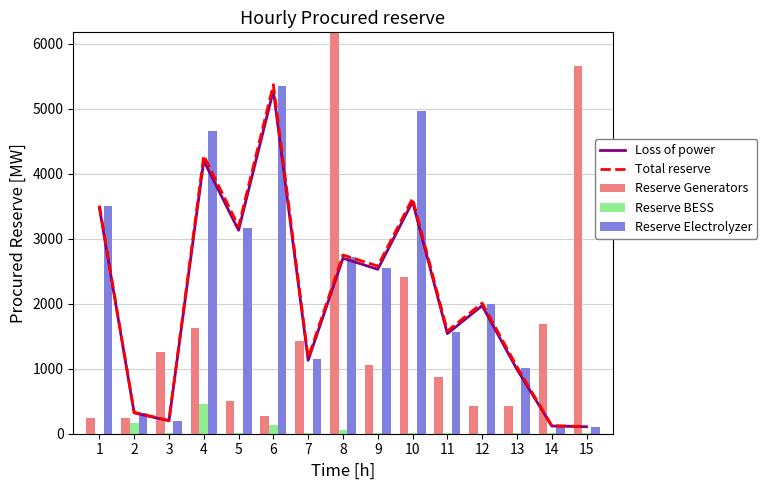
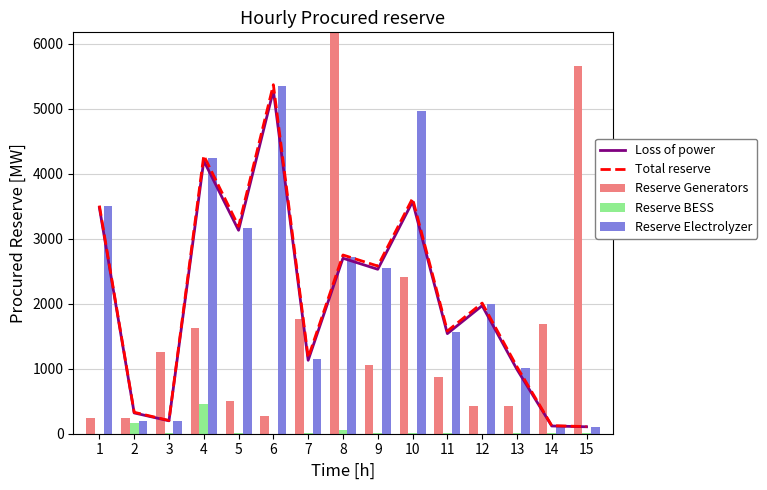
Reserve Electrolyzer, 2: 300 -> 200
Reserve Electrolyzer, 4: 4700 -> 4200
Reserve BESS, 6: 100 -> 0
Reserve Generators, 7: 1400 -> 1800
